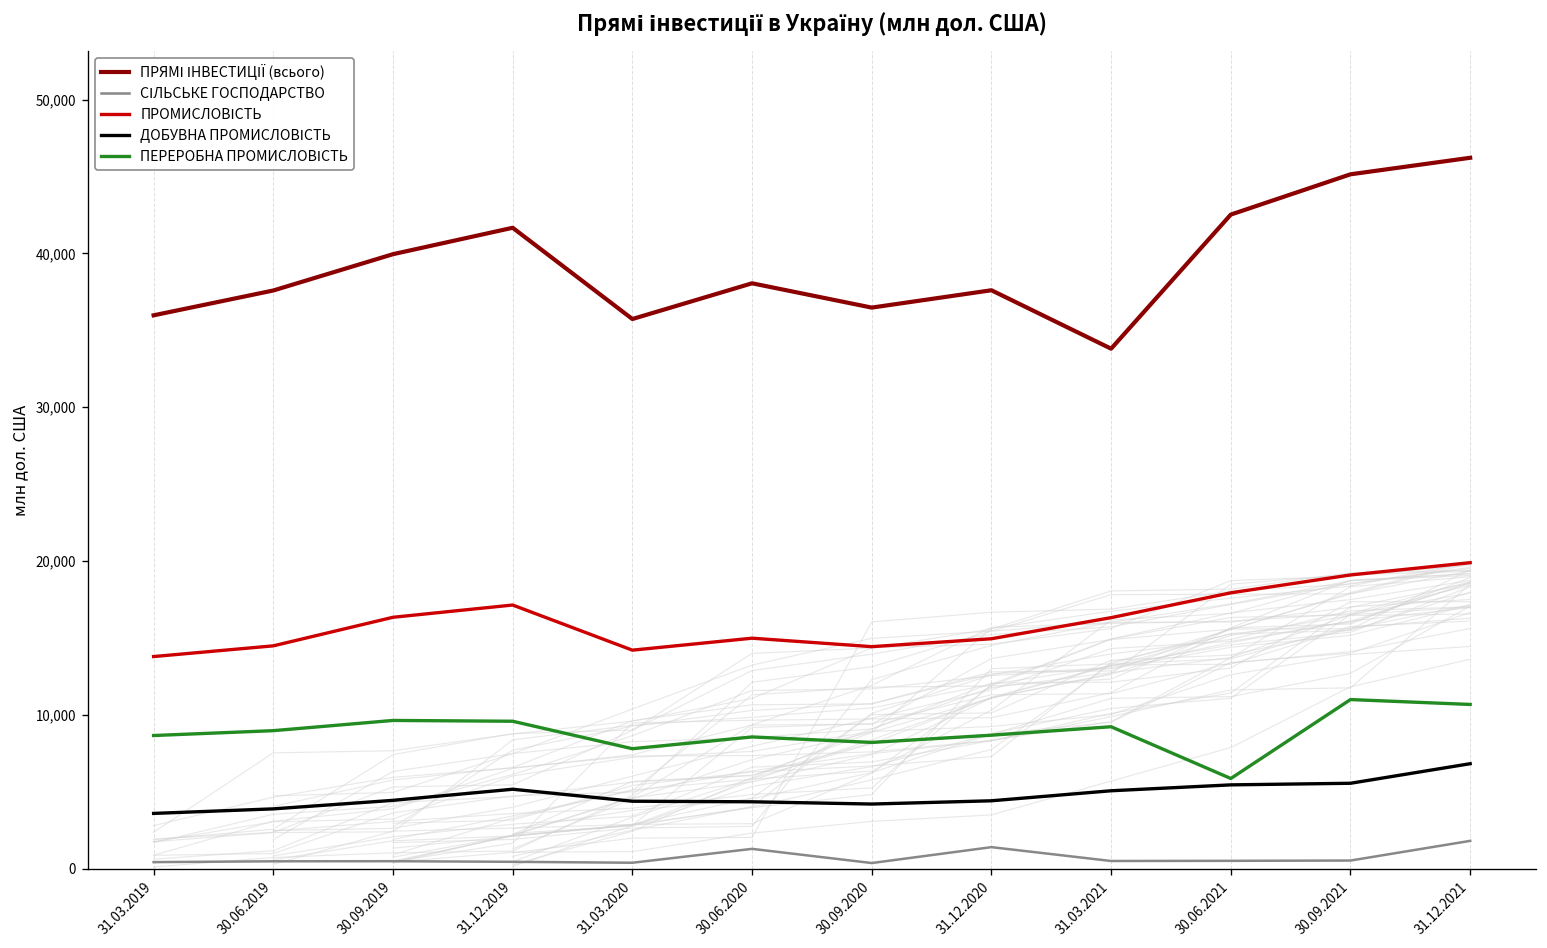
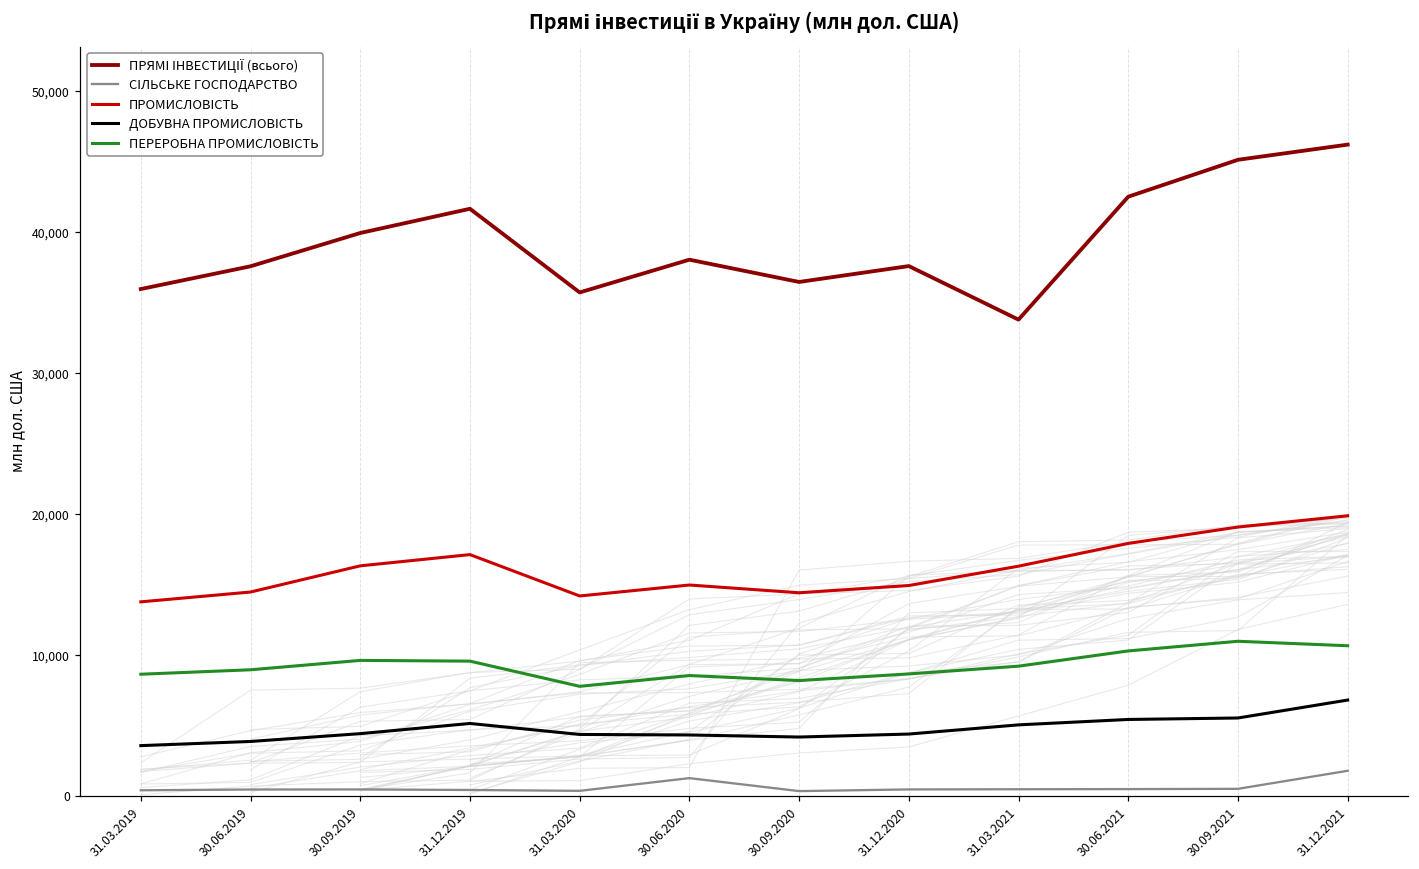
СІЛЬСЬКЕ ГОСПОДАРСТВО, 31.12.2020: 1,400 -> 500
ПЕРЕРОБНА ПРОМИСЛОВІСТЬ, 30.06.2021: 5,900 -> 10,300
